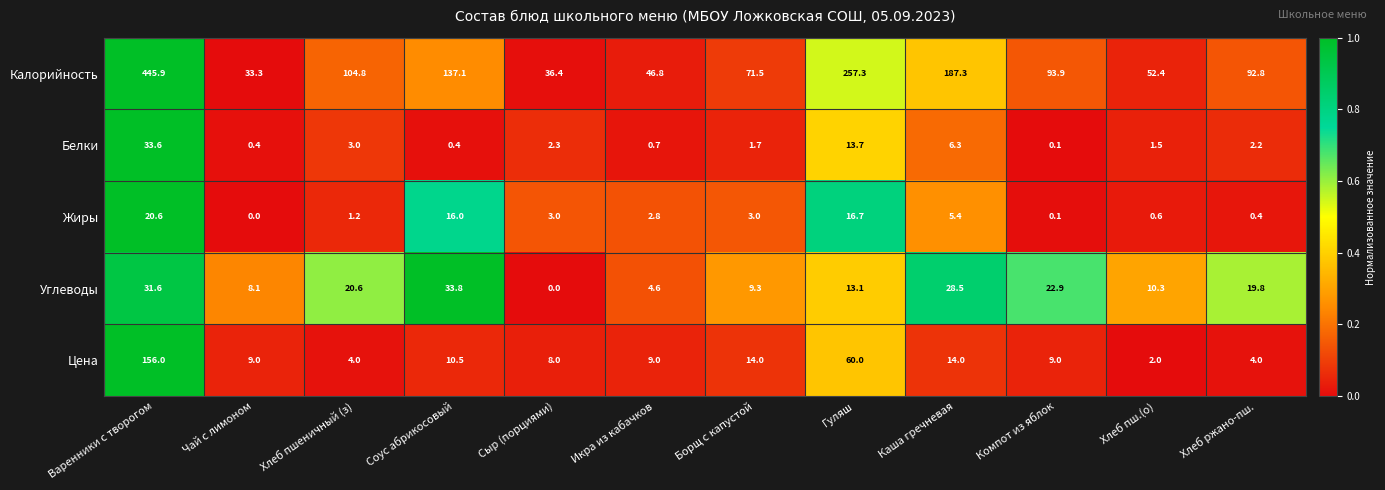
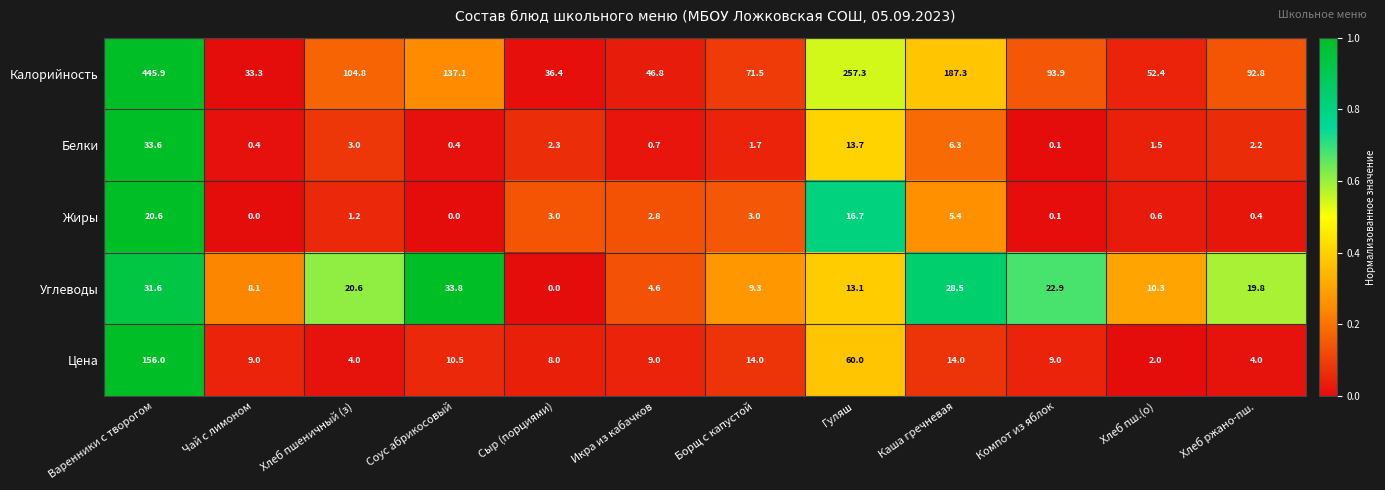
Жиры, Соус абрикосовый: 16.0 -> 0.0
